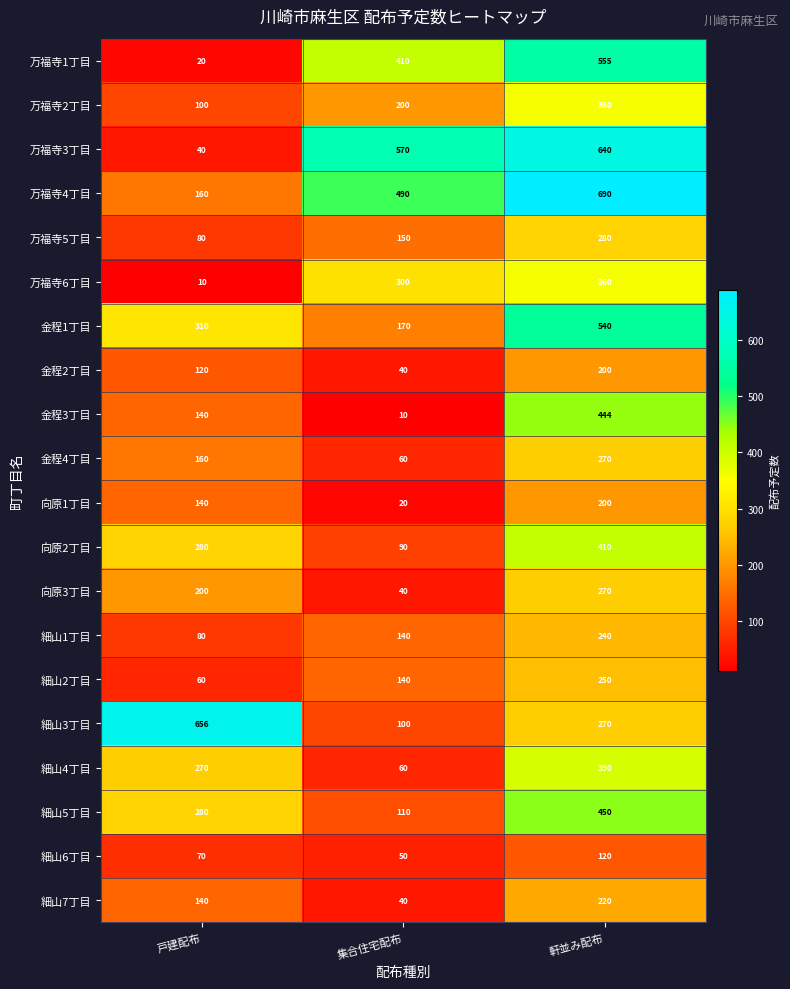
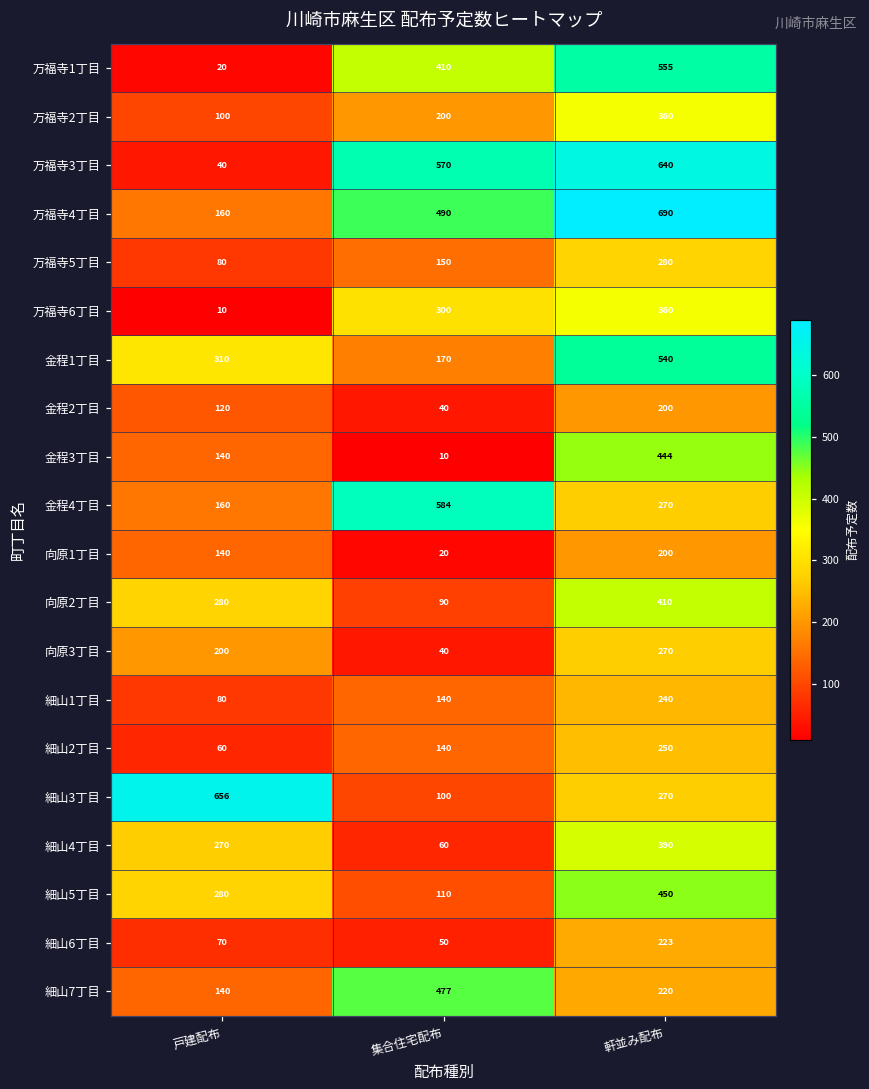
金程4丁目, 集合住宅配布: 60 -> 584
細山6丁目, 軒並み配布: 120 -> 223
細山7丁目, 集合住宅配布: 40 -> 477
